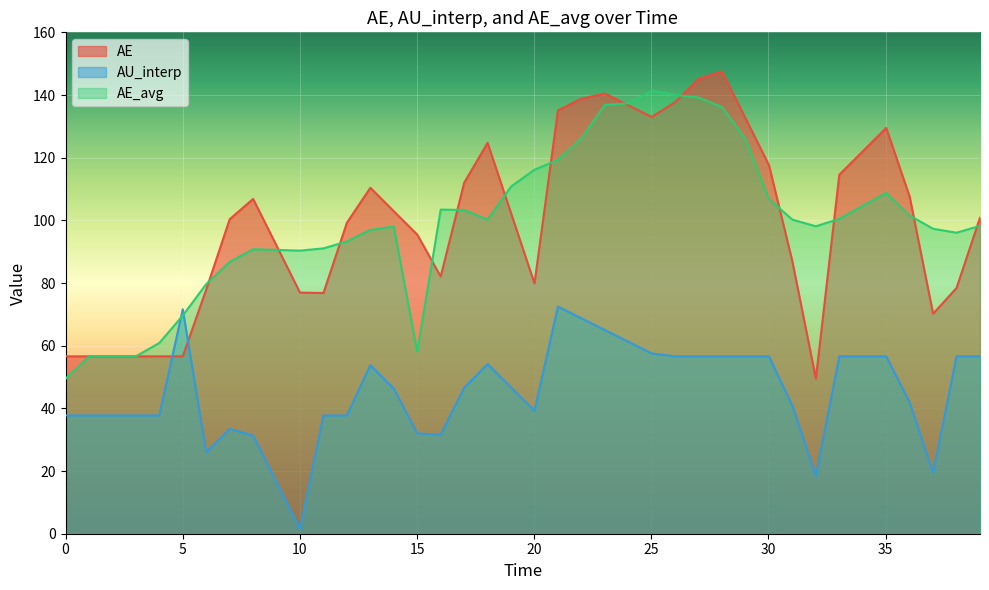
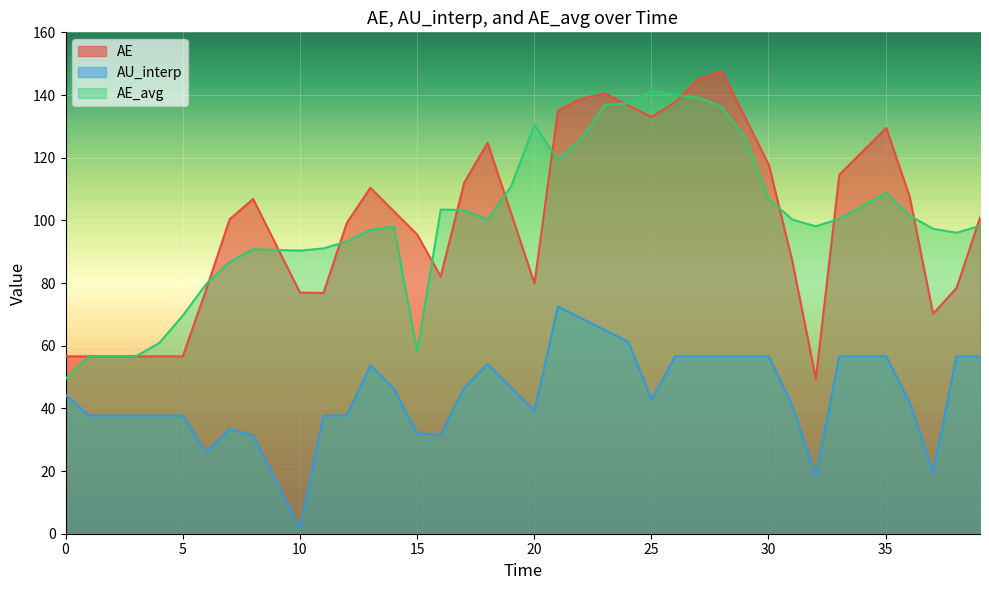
AU_interp, 0: 38 -> 44
AU_interp, 5: 72 -> 38
AE_avg, 20: 116 -> 130
AU_interp, 25: 58 -> 43
